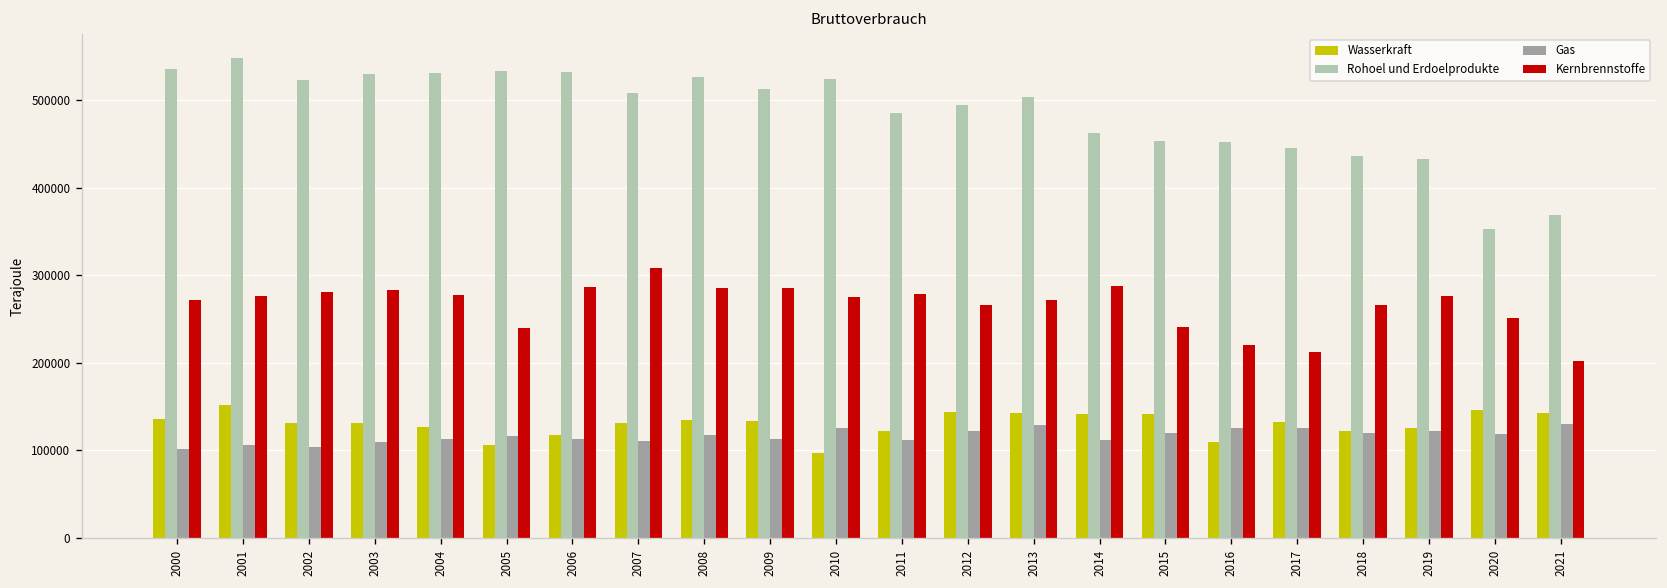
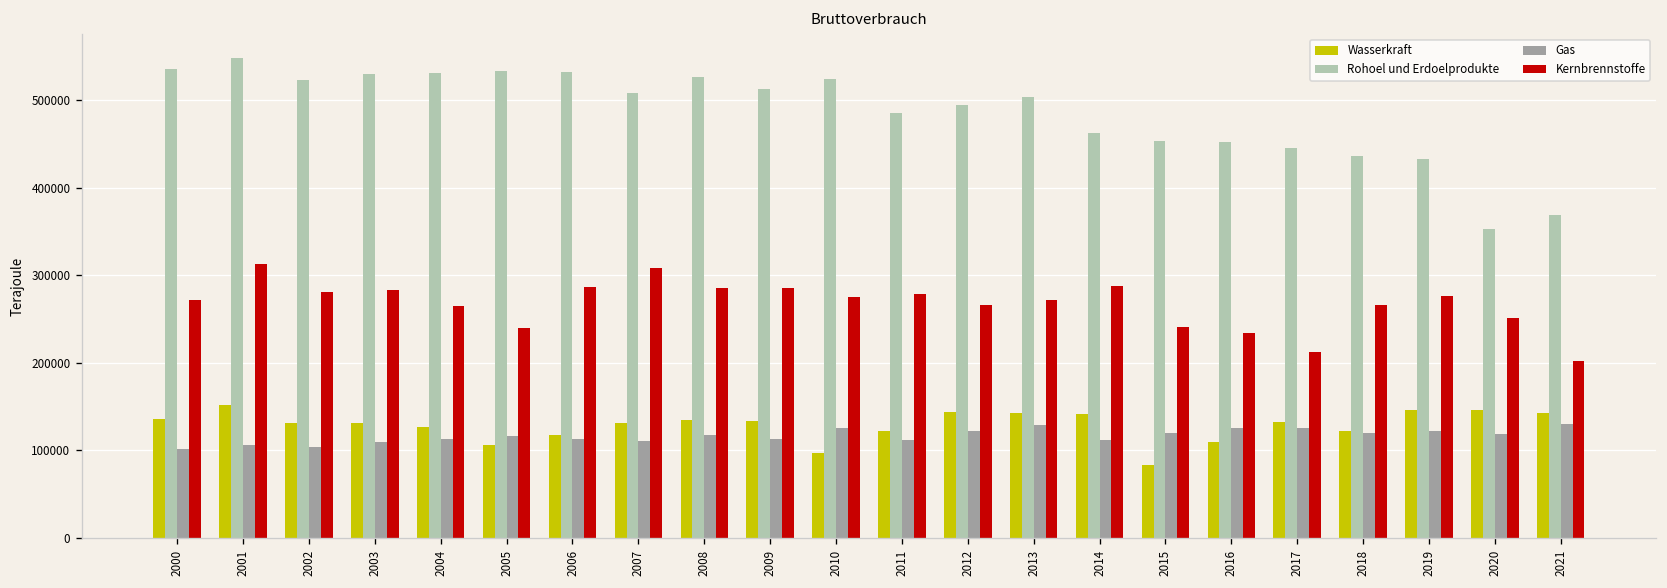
Kernbrennstoffe, 2001: 280000 -> 310000
Kernbrennstoffe, 2004: 280000 -> 260000
Wasserkraft, 2015: 140000 -> 80000
Kernbrennstoffe, 2016: 220000 -> 230000
Wasserkraft, 2019: 130000 -> 150000
